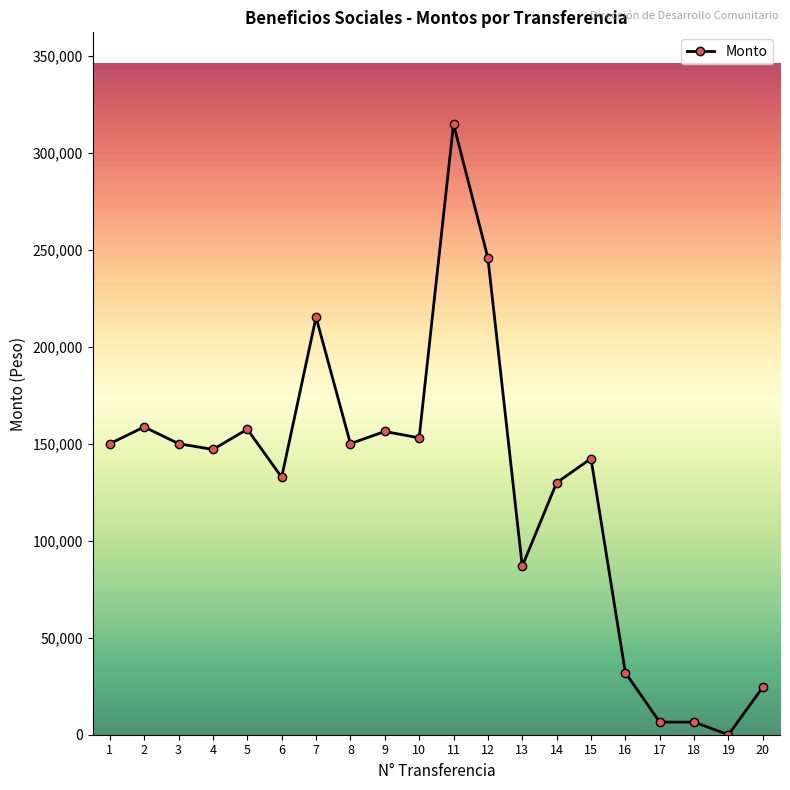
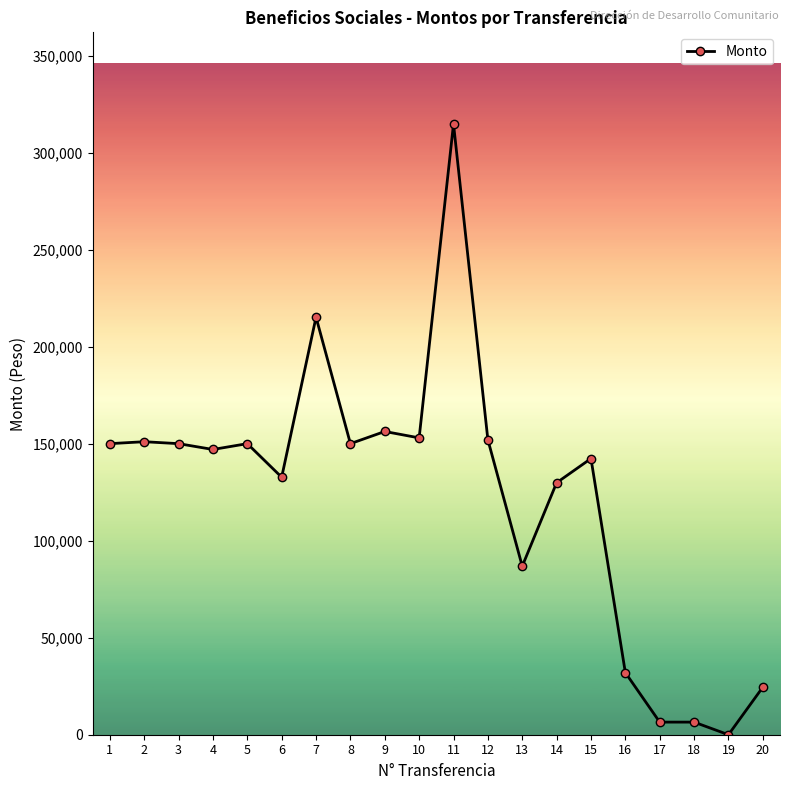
2: 159,000 -> 151,000
5: 157,000 -> 150,000
12: 246,000 -> 152,000
